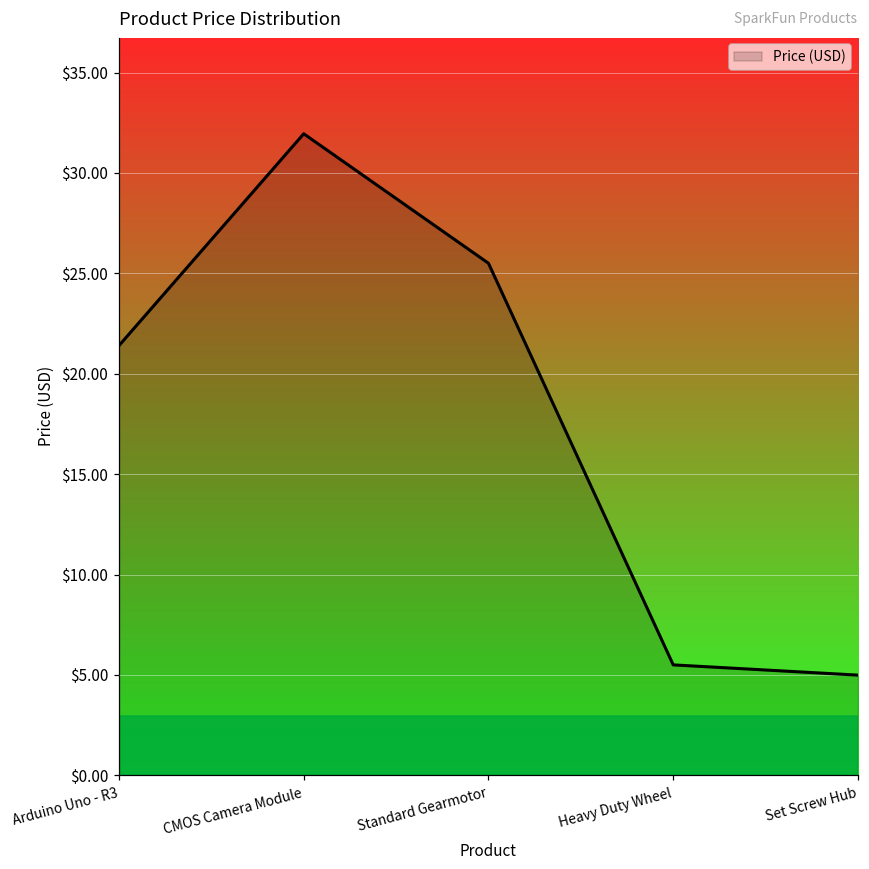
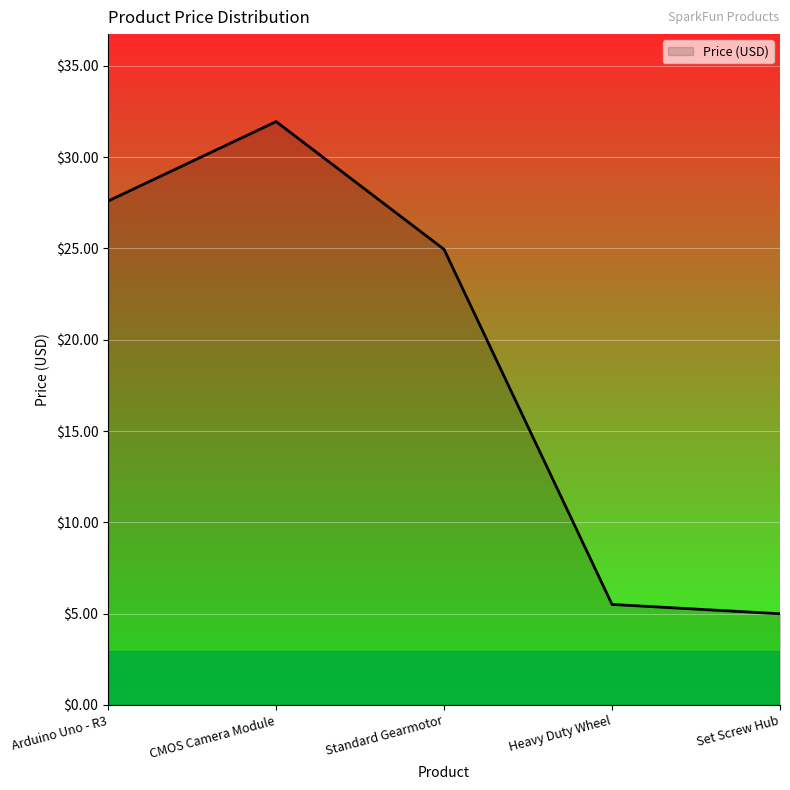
Arduino Uno - R3: $21.4 -> $27.6
Standard Gearmotor: $25.5 -> $25.0
